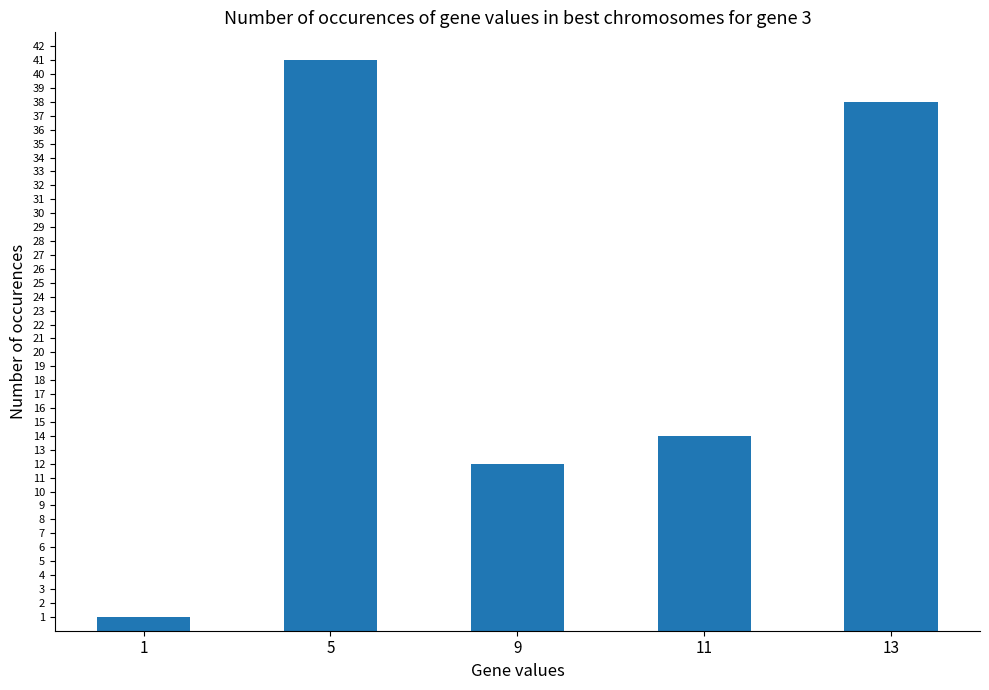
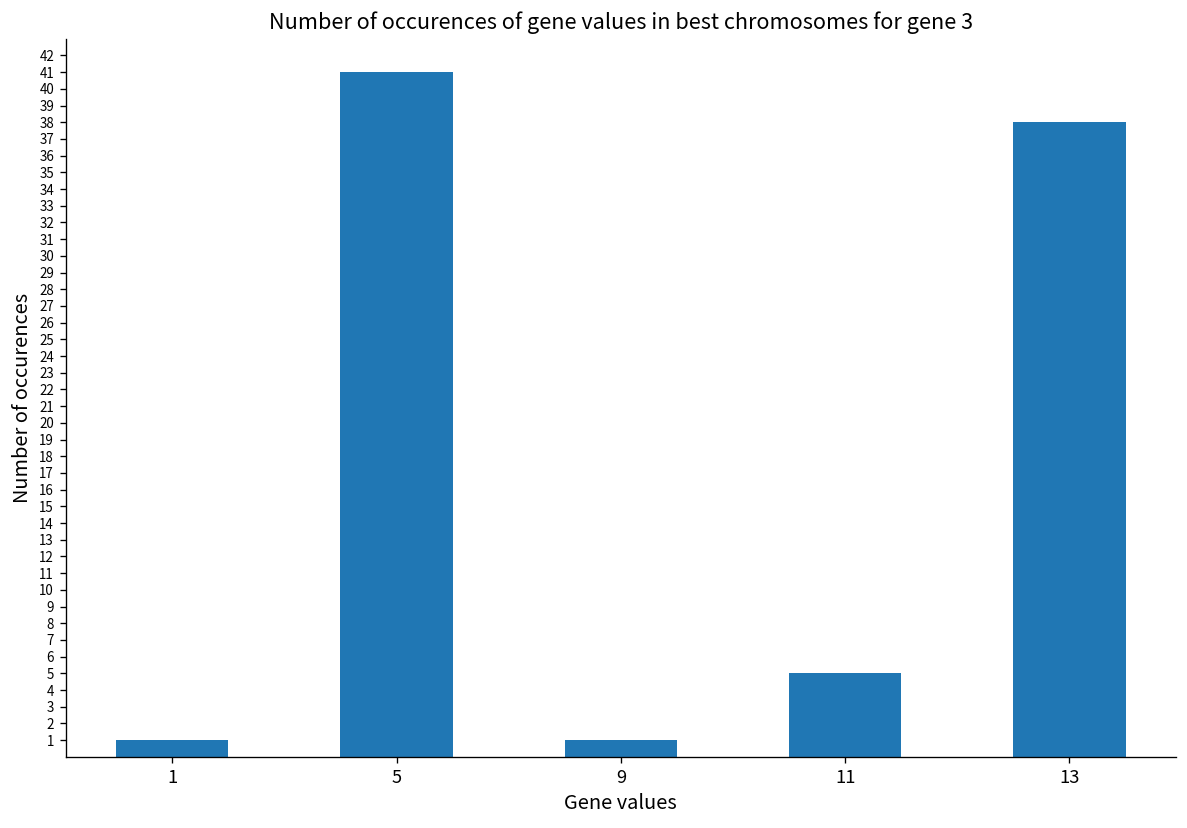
9: 12 -> 1
11: 14 -> 5
